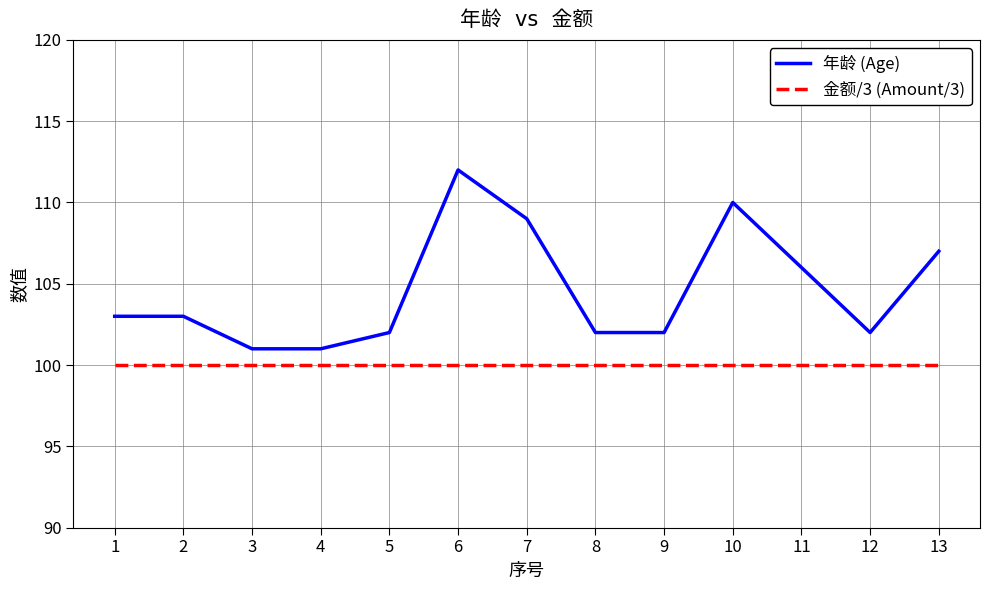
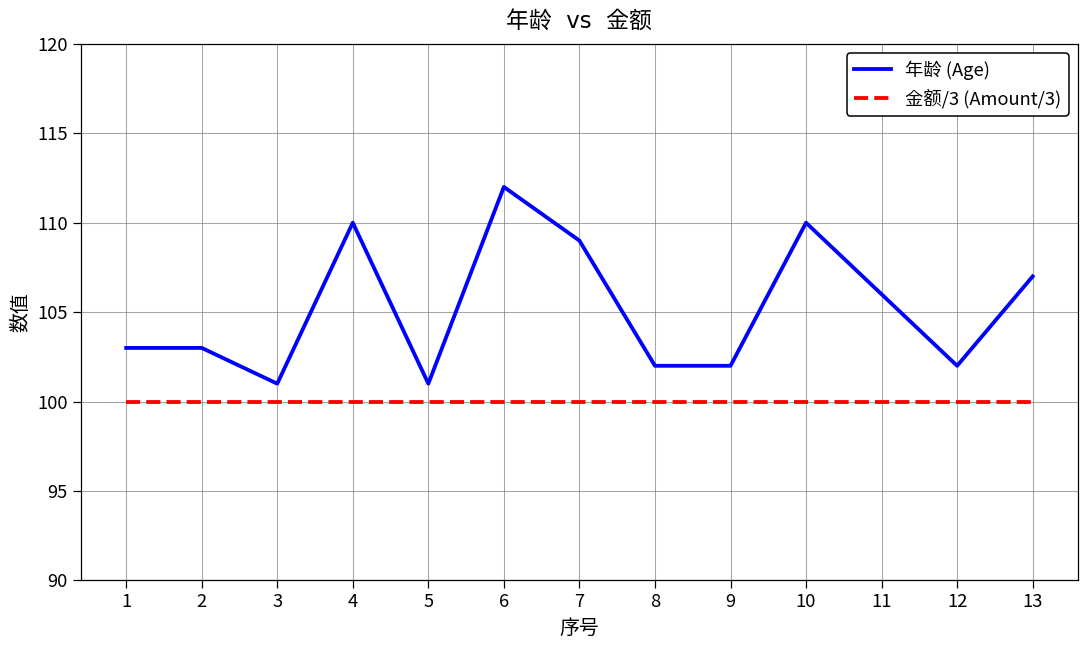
年龄 (Age), 4: 101 -> 110
年龄 (Age), 5: 102 -> 101
